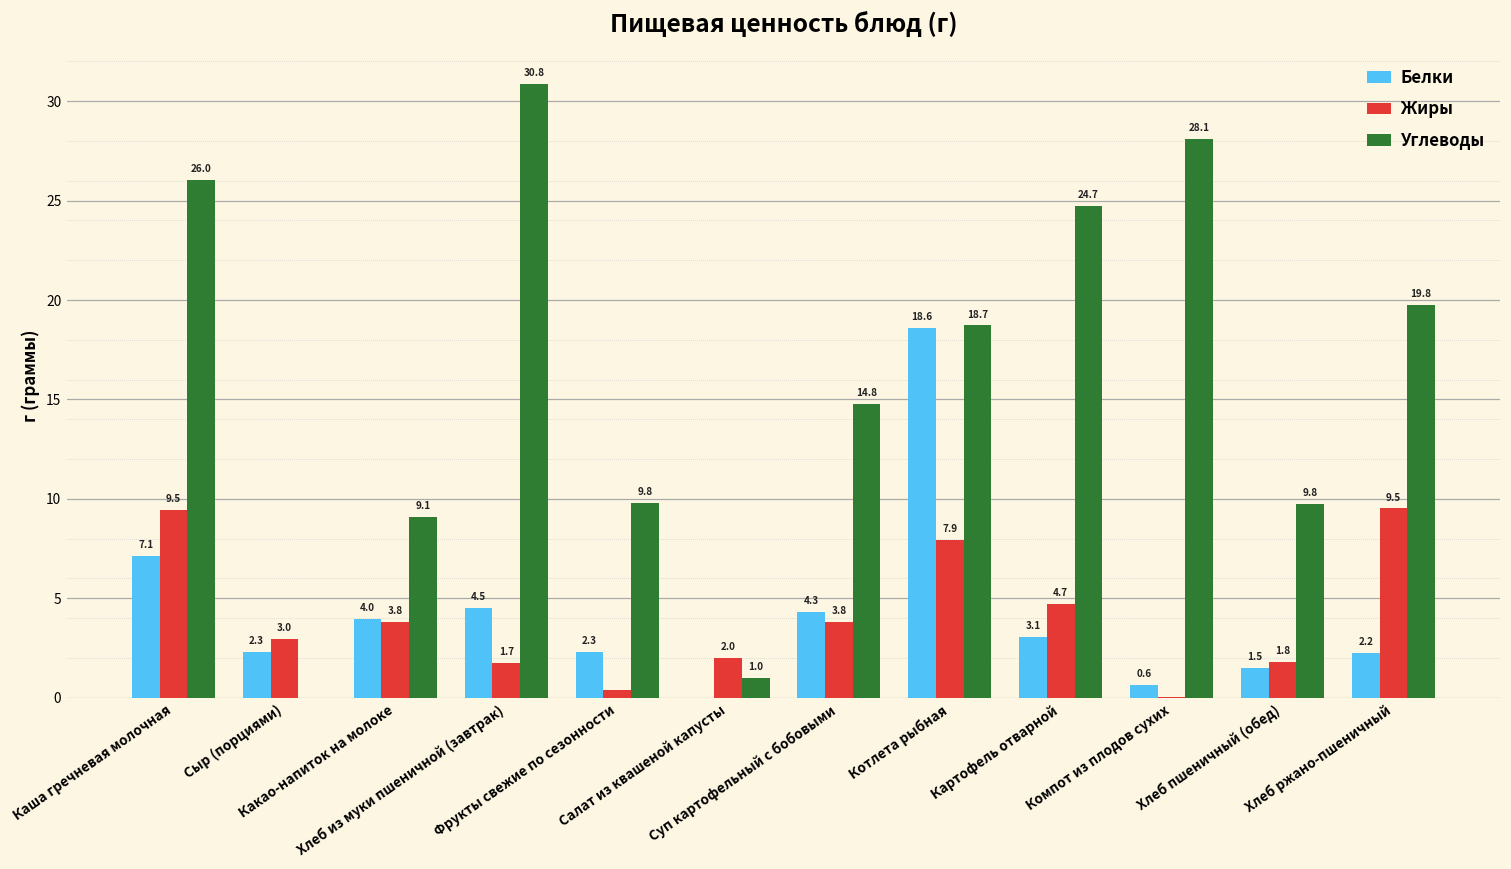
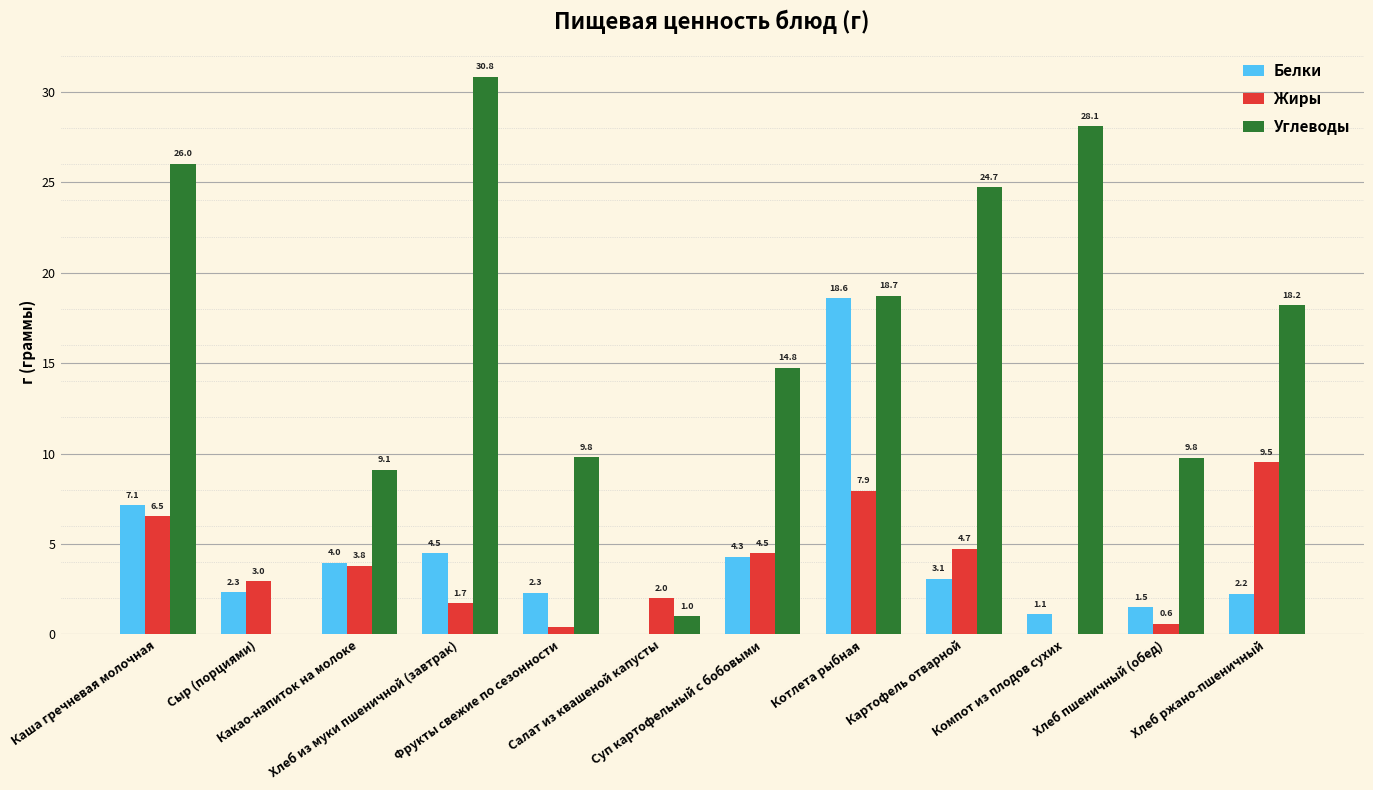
Жиры, Каша гречневая молочная: 9.5 -> 6.5
Жиры, Суп картофельный с бобовыми: 3.8 -> 4.5
Белки, Компот из плодов сухих: 0.6 -> 1.1
Жиры, Хлеб пшеничный (обед): 1.8 -> 0.6
Углеводы, Хлеб ржано-пшеничный: 19.8 -> 18.2
